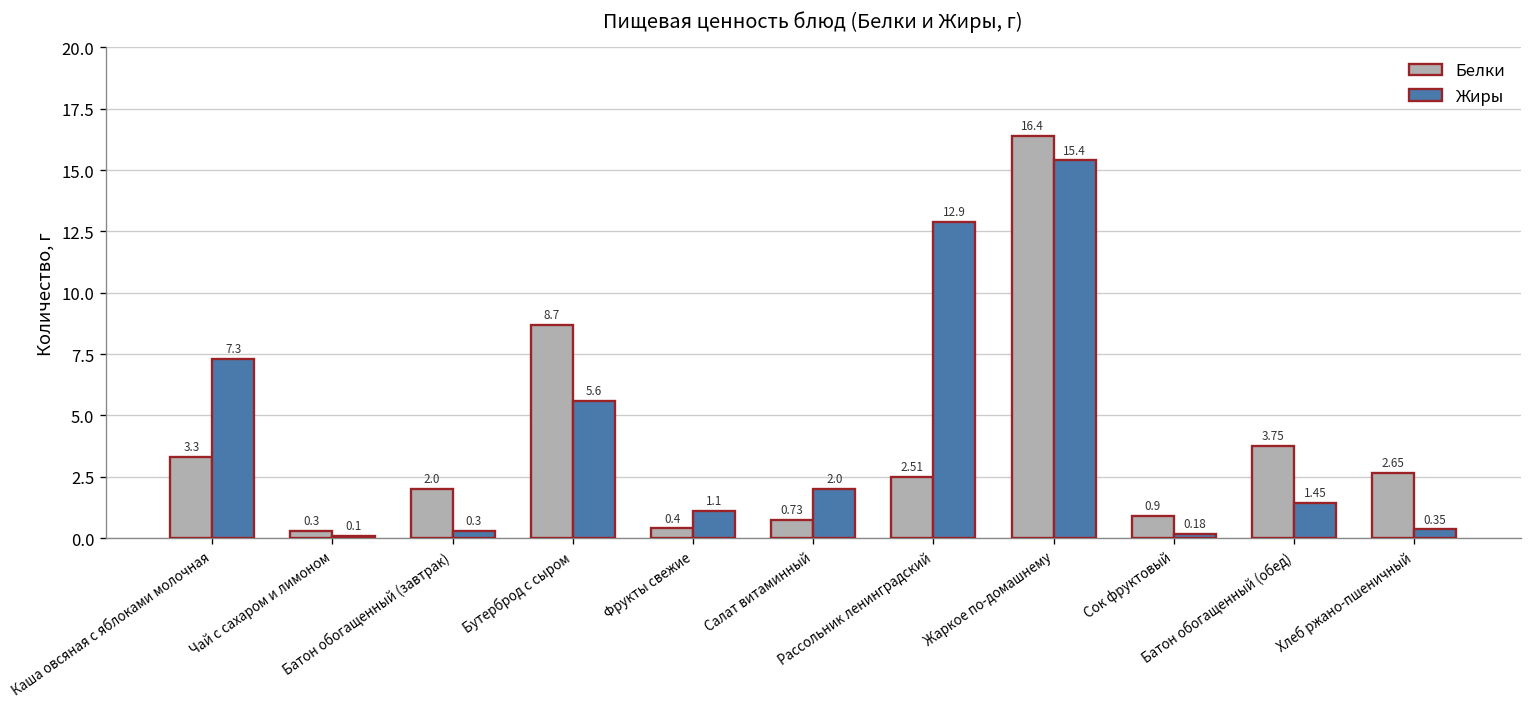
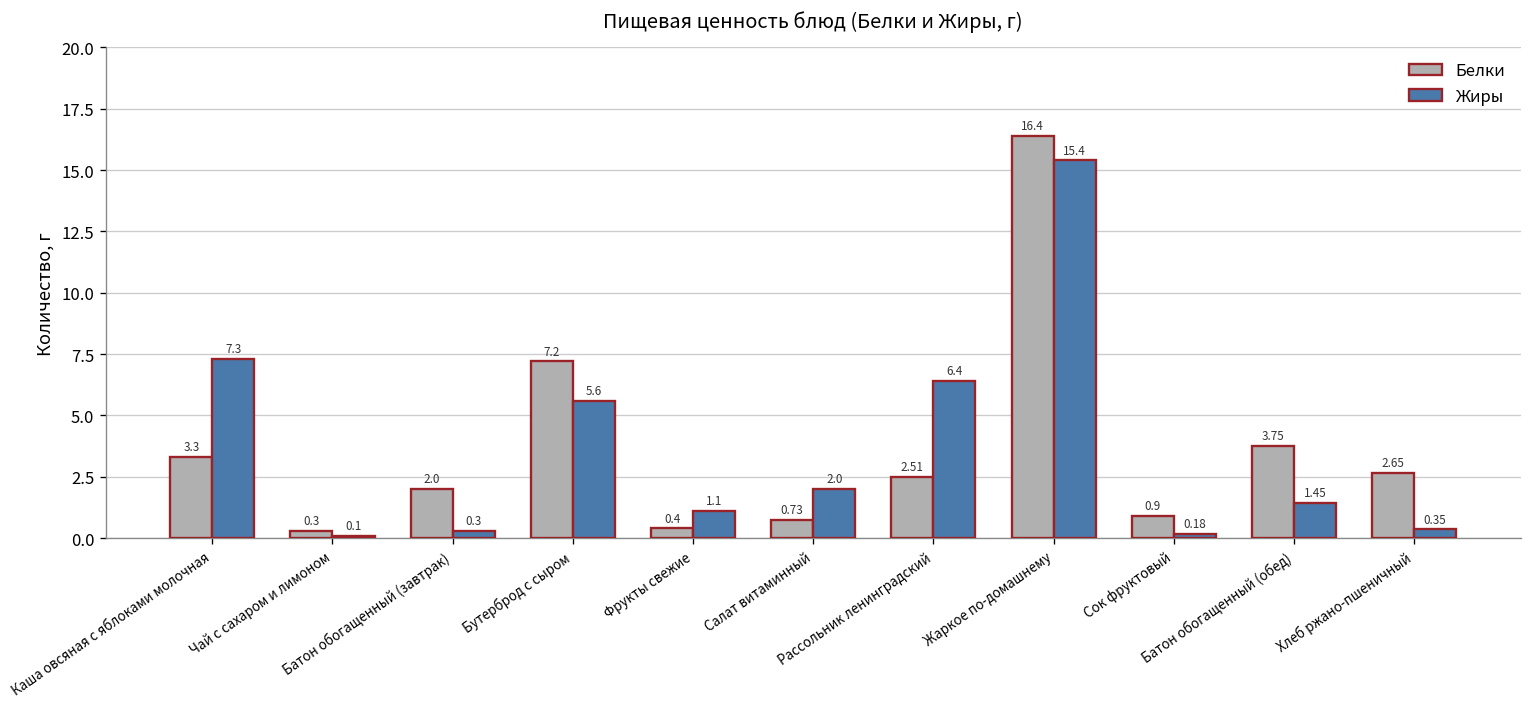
Белки, Бутерброд с сыром: 8.7 -> 7.2
Жиры, Рассольник ленинградский: 12.9 -> 6.4
